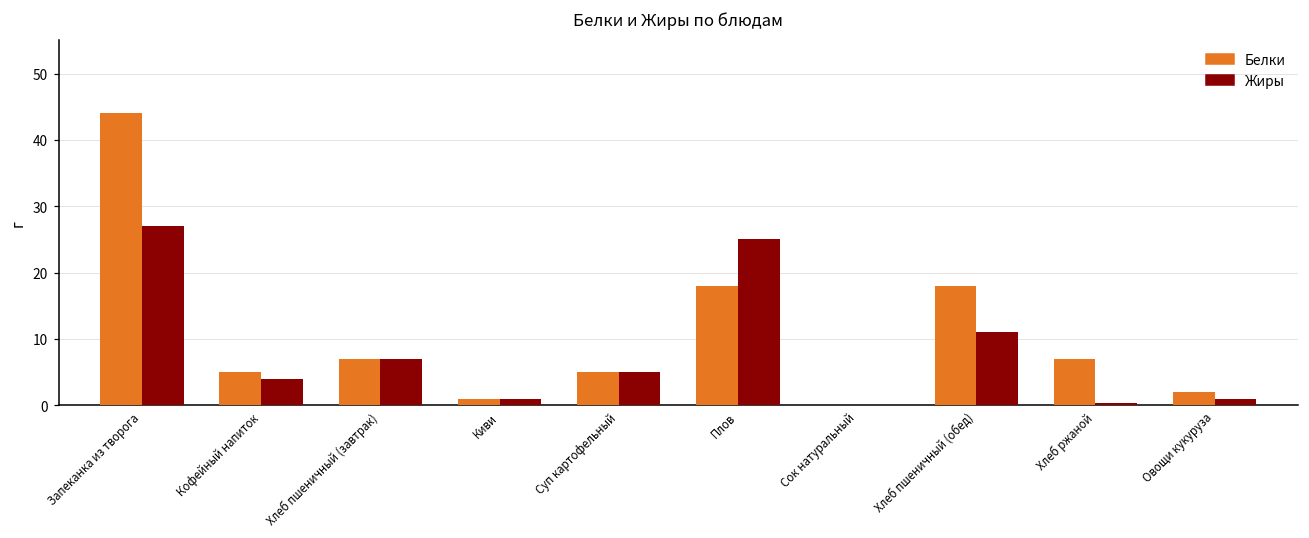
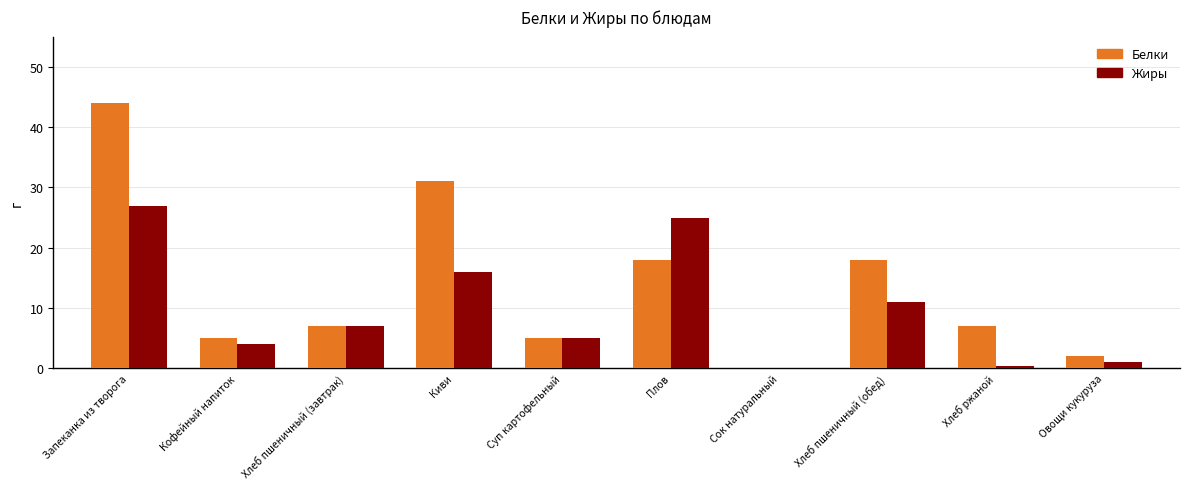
Белки, Киви: 1 -> 31
Жиры, Киви: 1 -> 16
